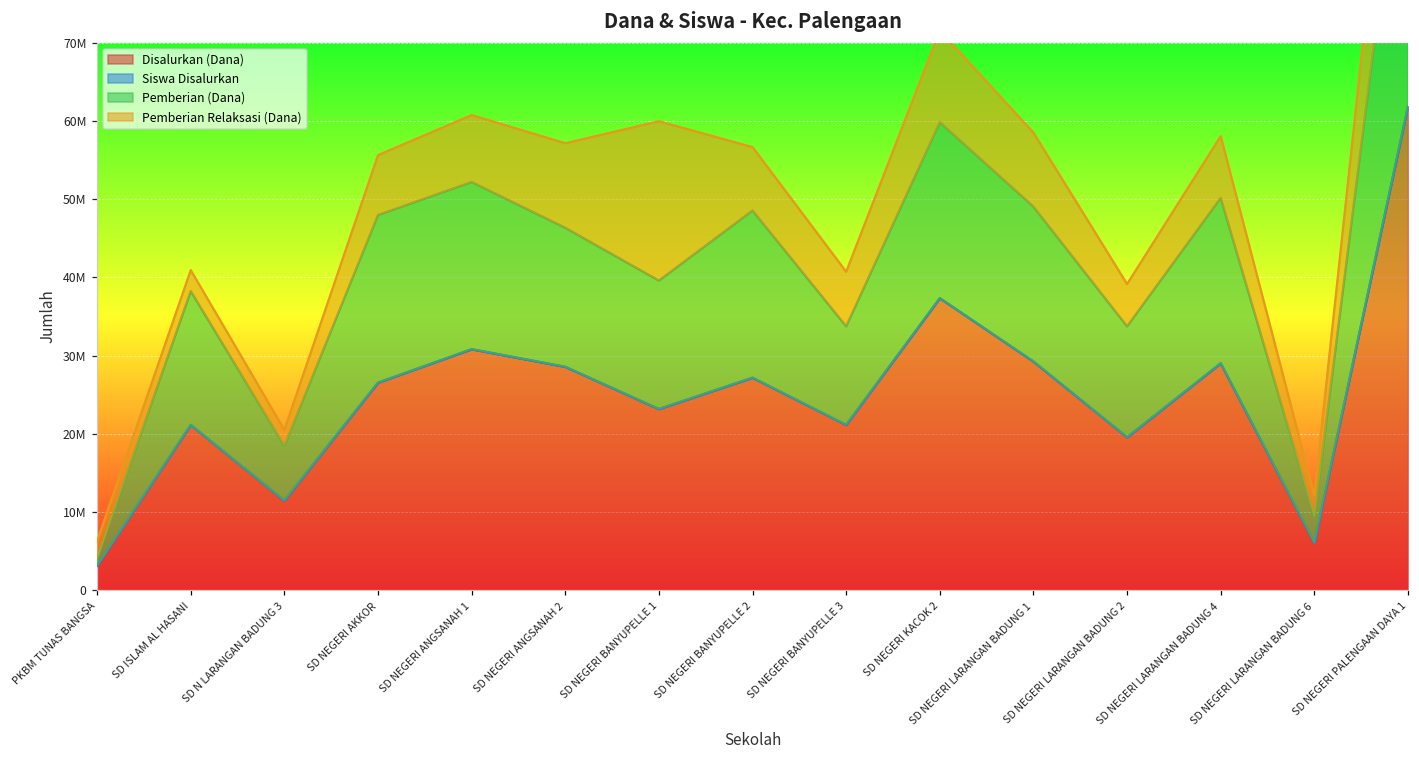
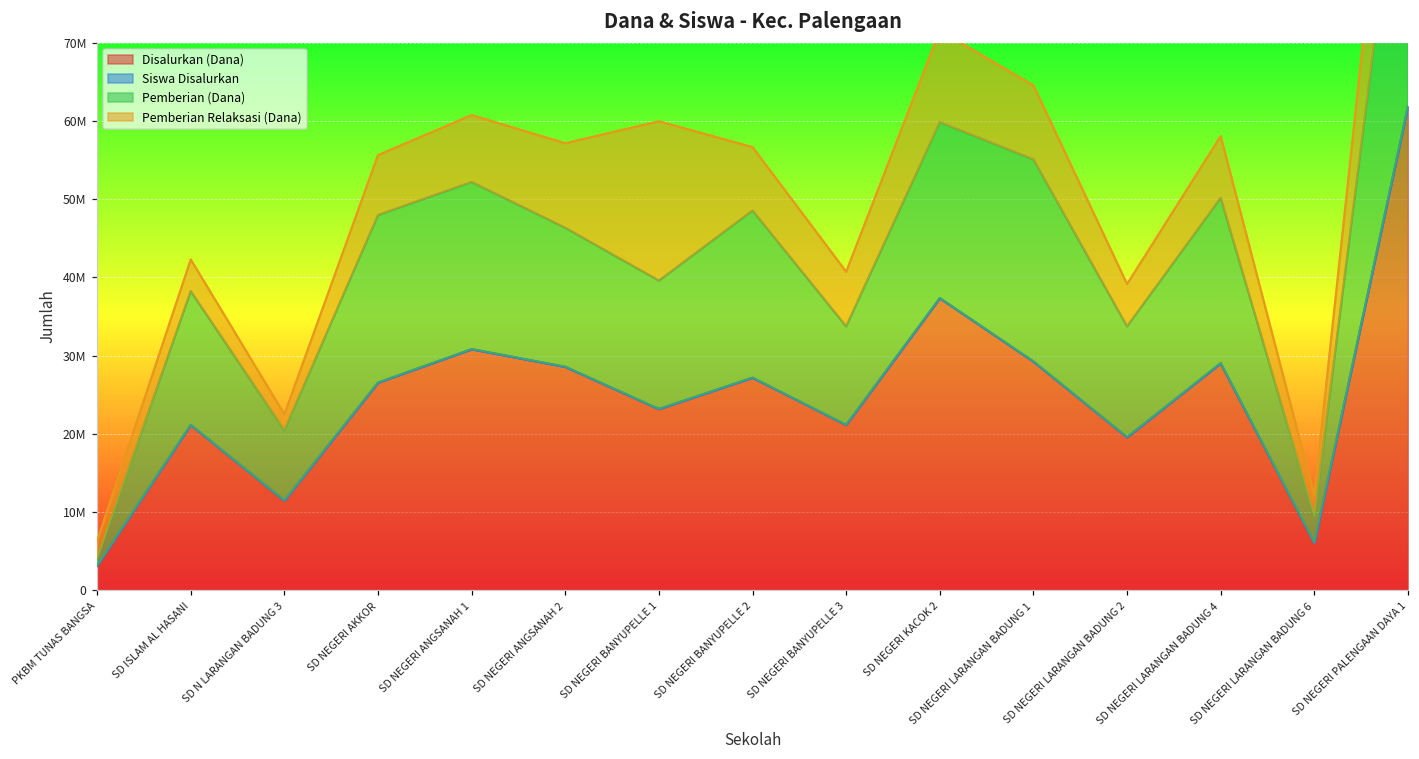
Pemberian Relaksasi (Dana), SD ISLAM AL HASANI: 3000000 -> 4000000
Pemberian (Dana), SD N LARANGAN BADUNG 3: 7000000 -> 9000000
Pemberian (Dana), SD NEGERI LARANGAN BADUNG 1: 20000000 -> 26000000
